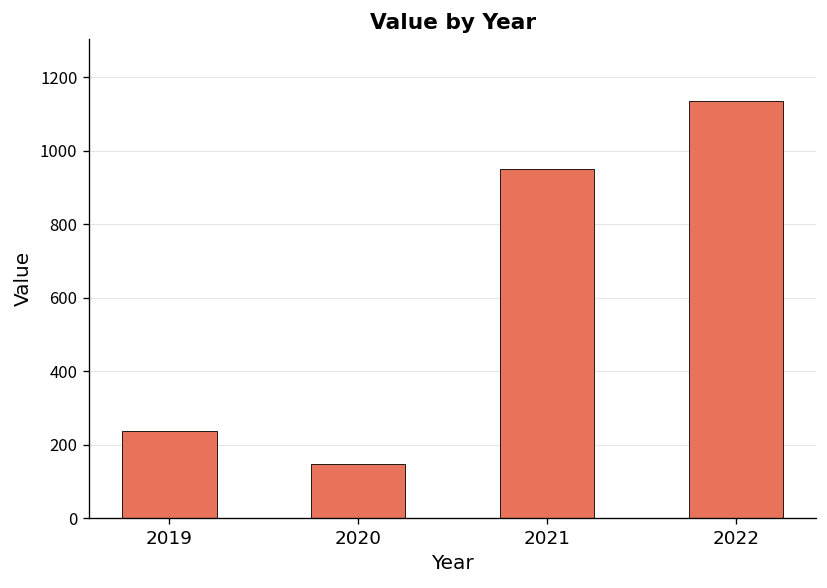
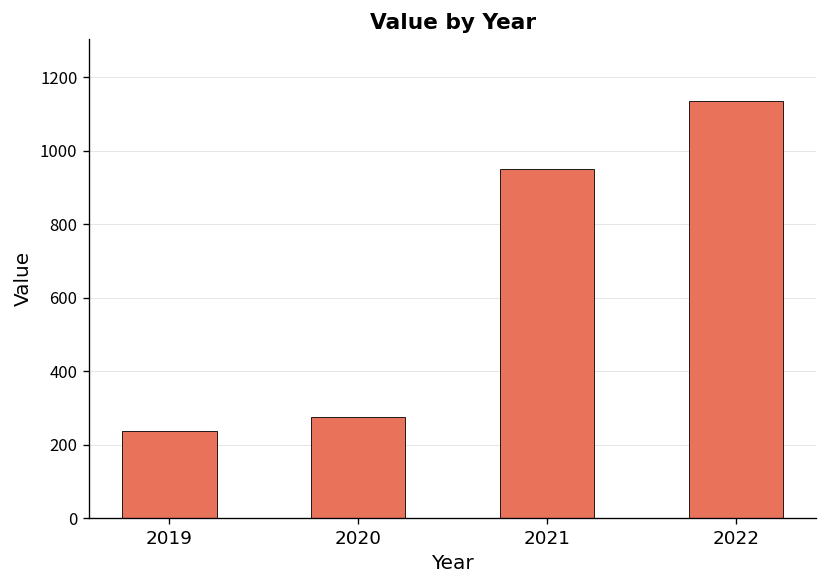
2020: 150 -> 280
